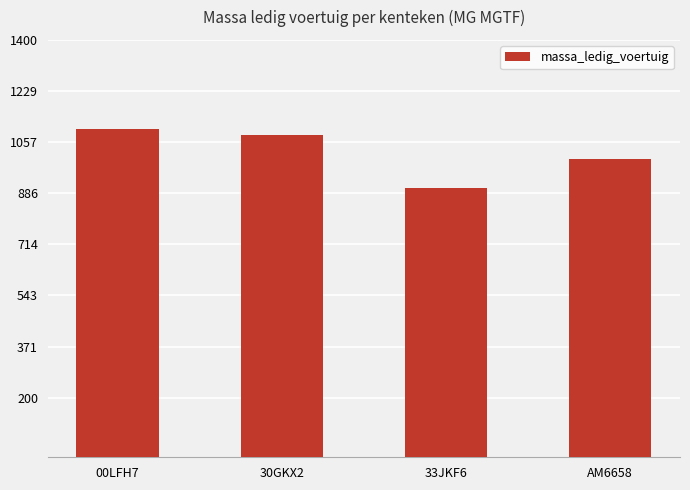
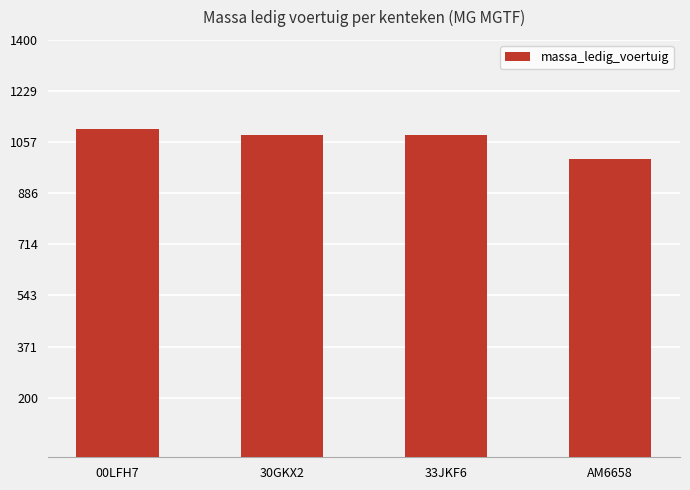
33JKF6: 900 -> 1080
